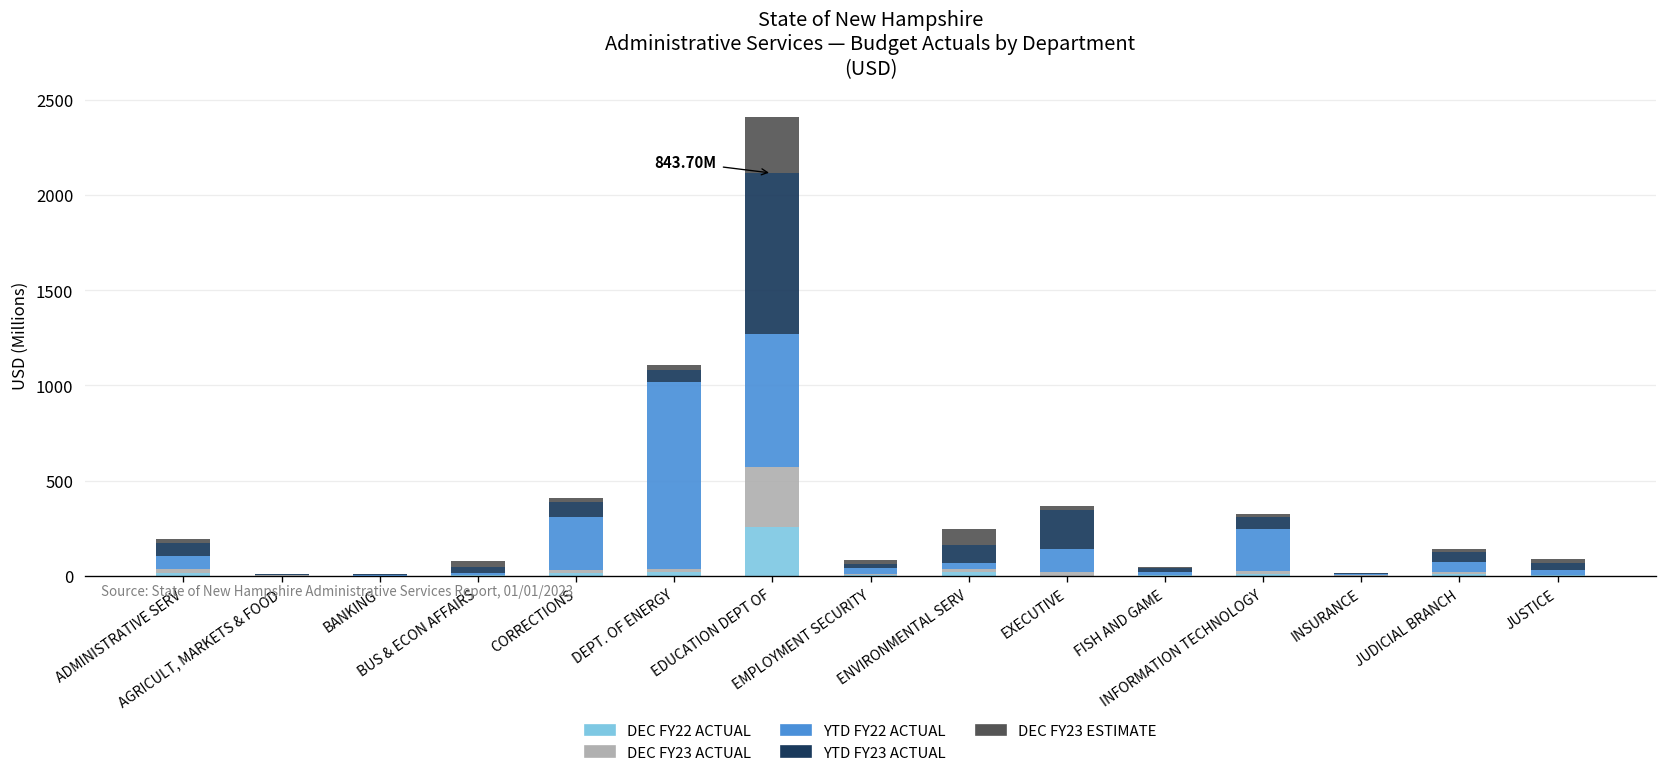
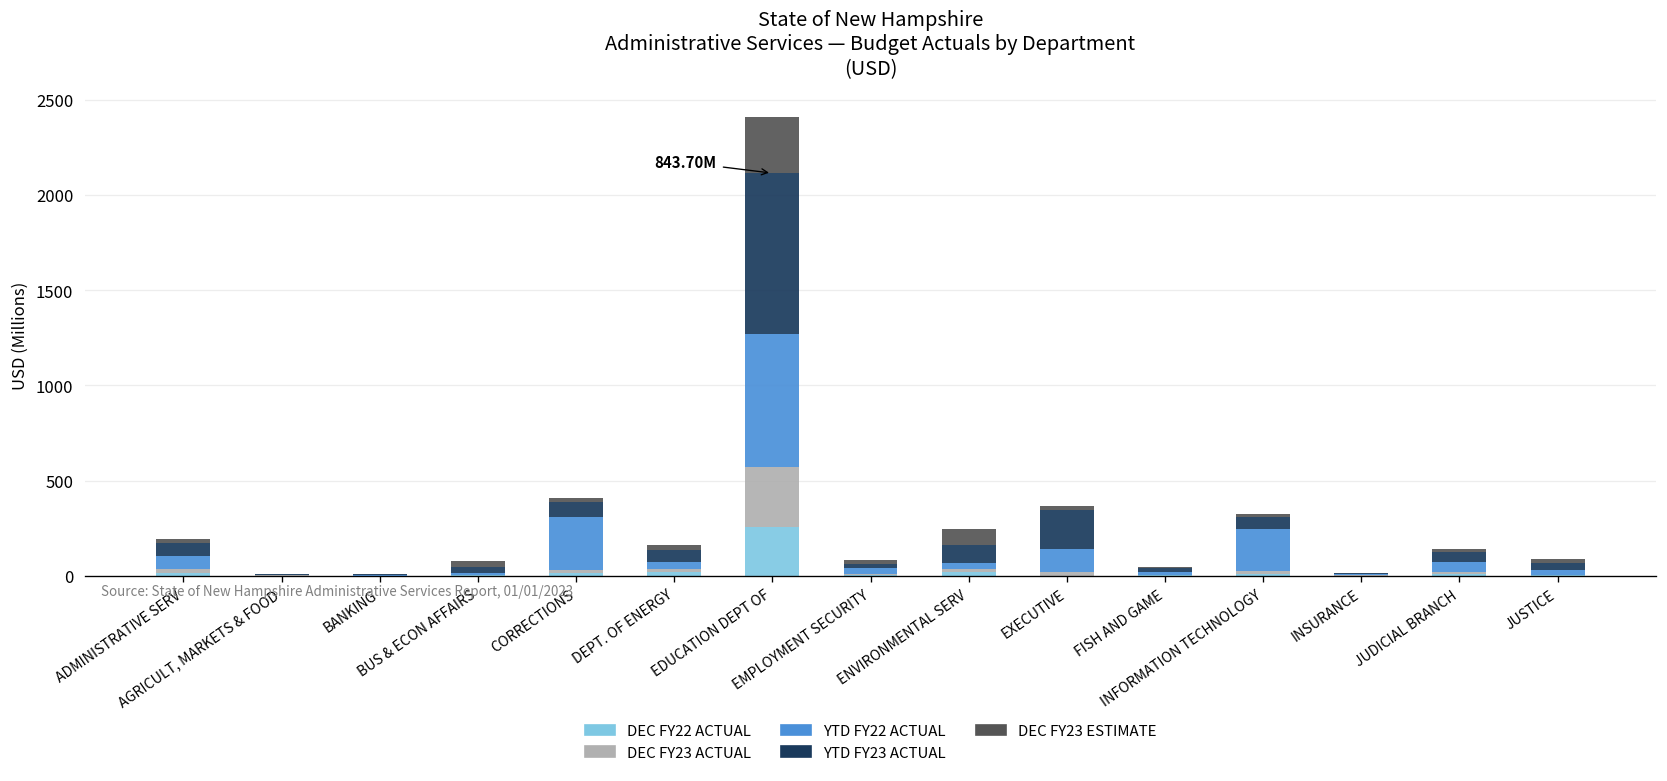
YTD FY22 ACTUAL, DEPT. OF ENERGY: 980 -> 40
